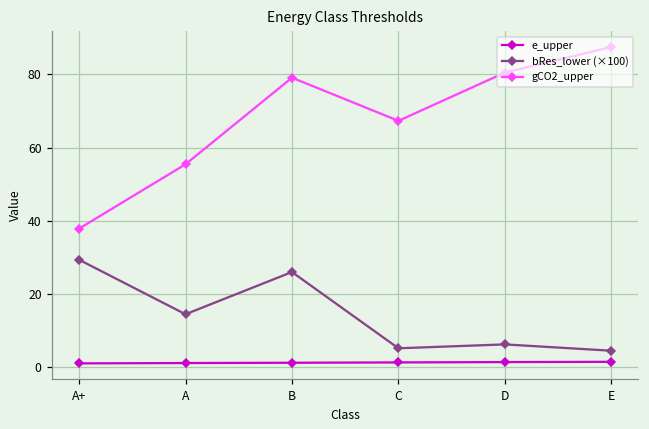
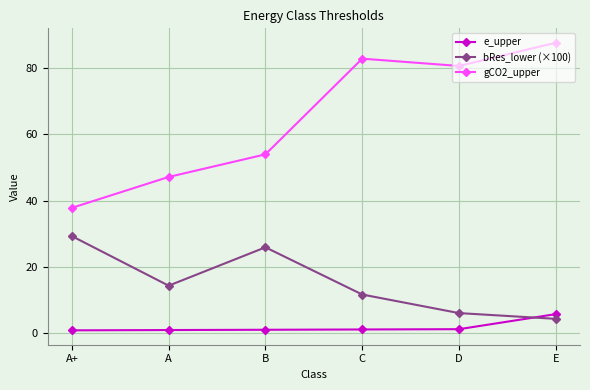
gCO2_upper, A: 55 -> 47
gCO2_upper, B: 79 -> 54
bRes_lower (×100), C: 5 -> 12
gCO2_upper, C: 67 -> 83
e_upper, E: 1 -> 6
